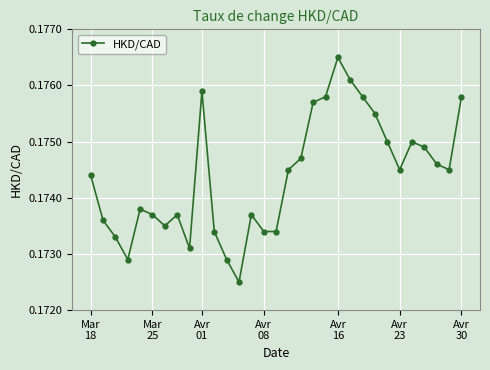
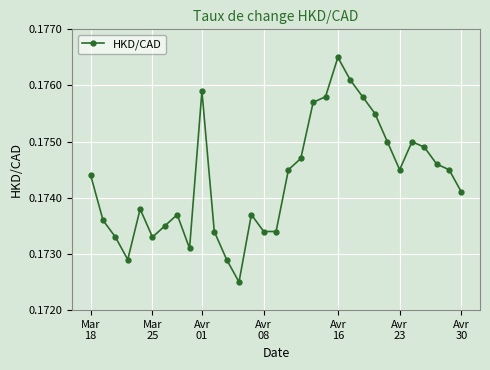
Mar 25: 0.1737 -> 0.1733
Avr 30: 0.1758 -> 0.1741
